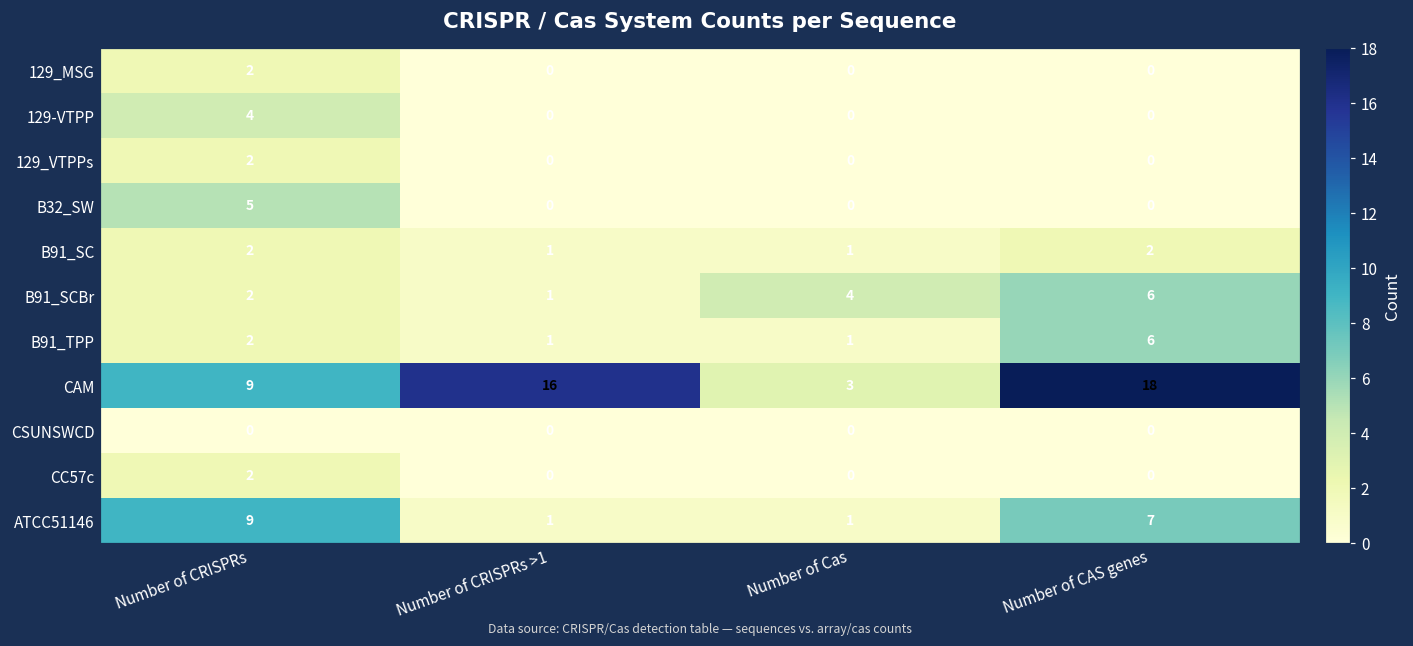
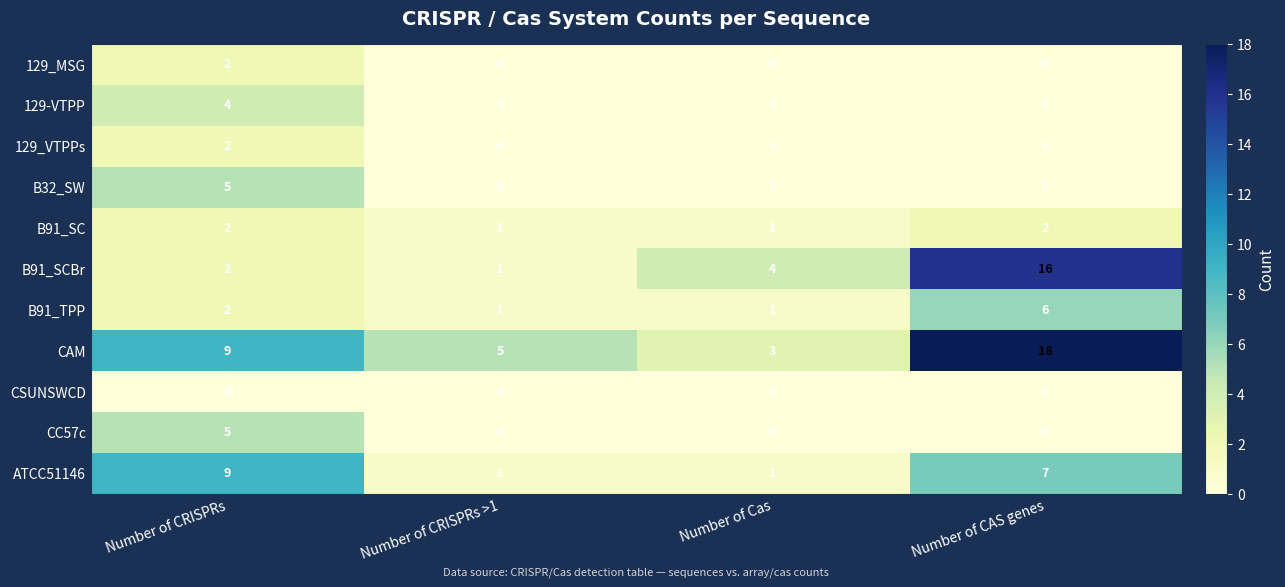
B91_SCBr, Number of CAS genes: 6 -> 16
CAM, Number of CRISPRs >1: 16 -> 5
CC57c, Number of CRISPRs: 2 -> 5
